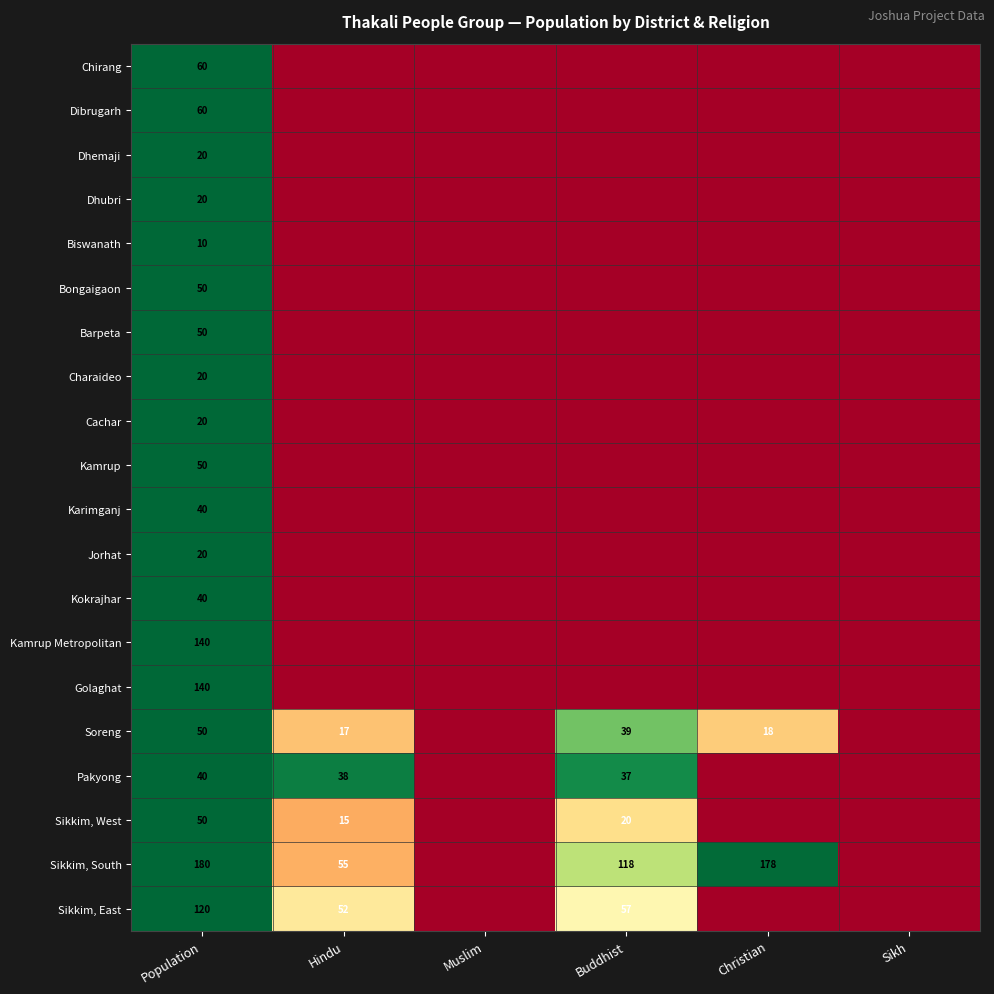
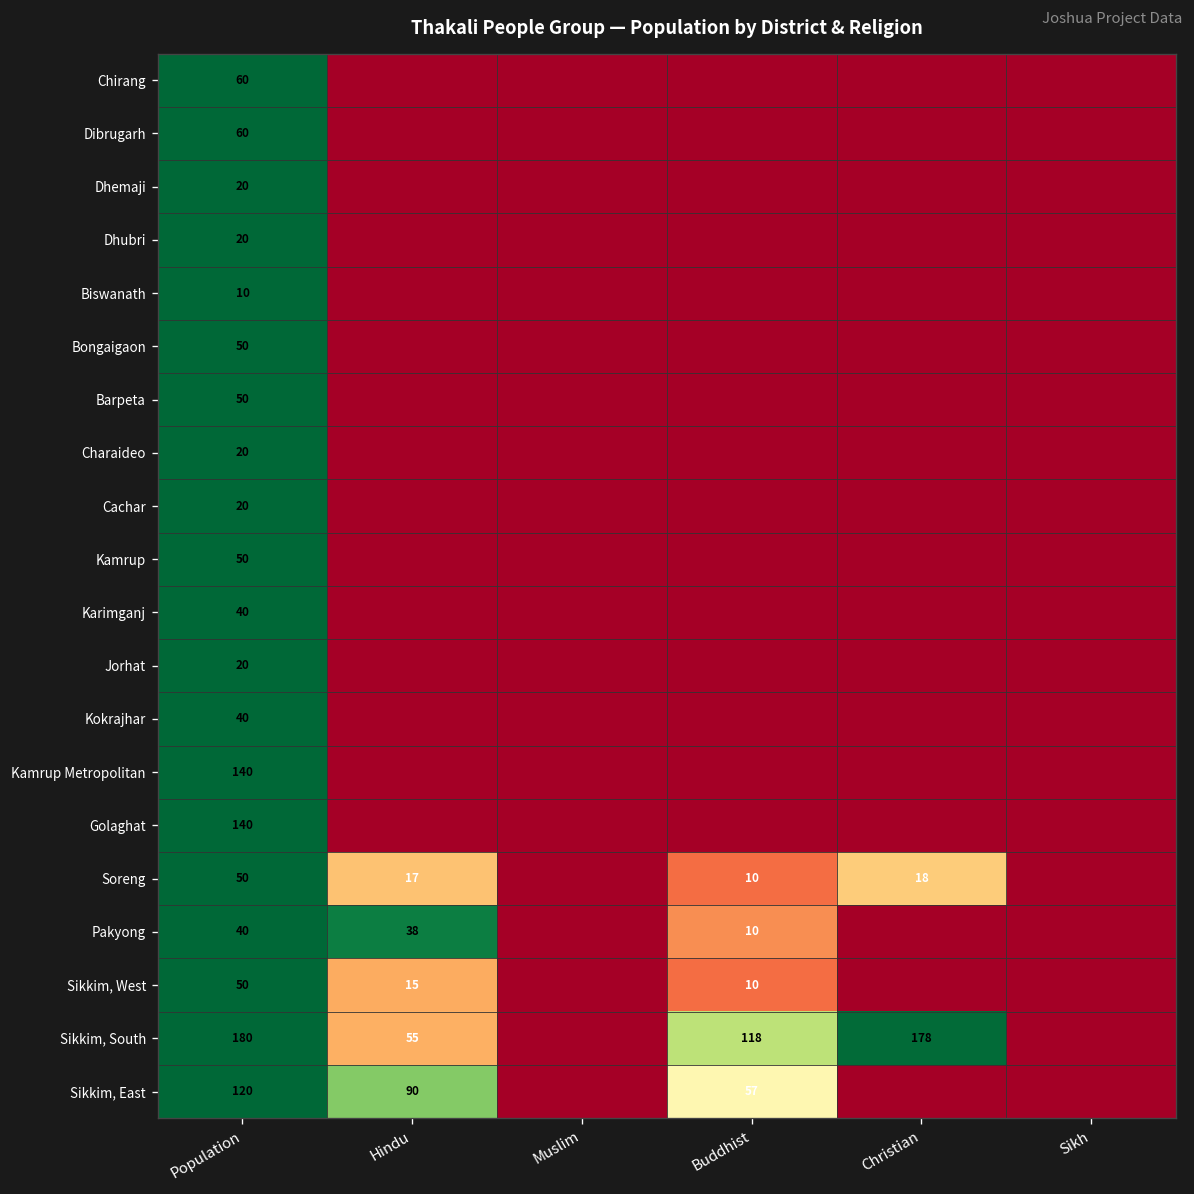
Soreng, Buddhist: 39 -> 10
Pakyong, Buddhist: 37 -> 10
Sikkim, West, Buddhist: 20 -> 10
Sikkim, East, Hindu: 52 -> 90
